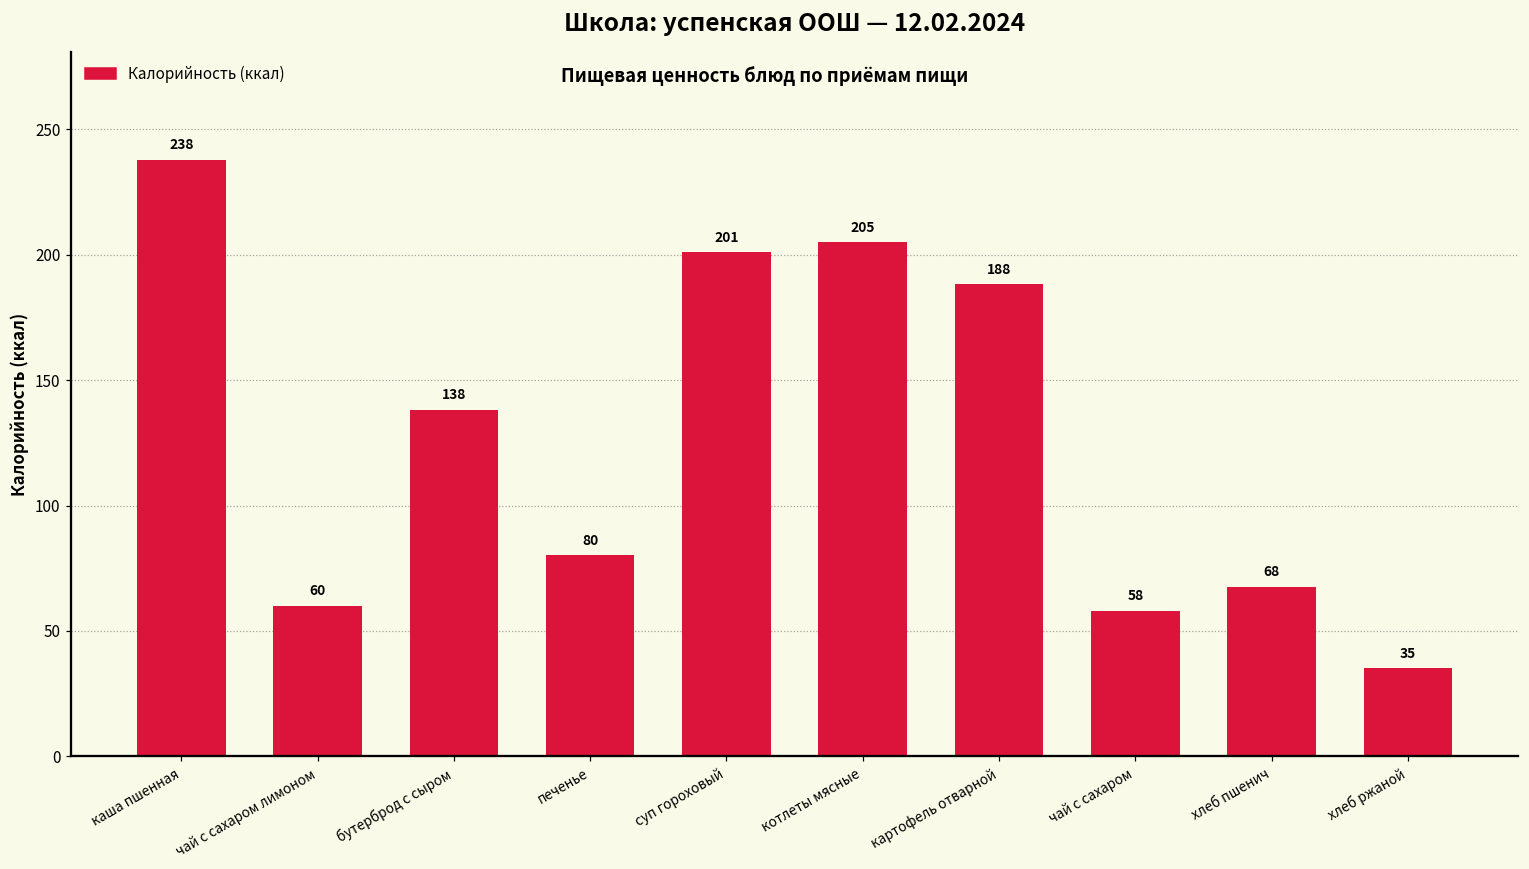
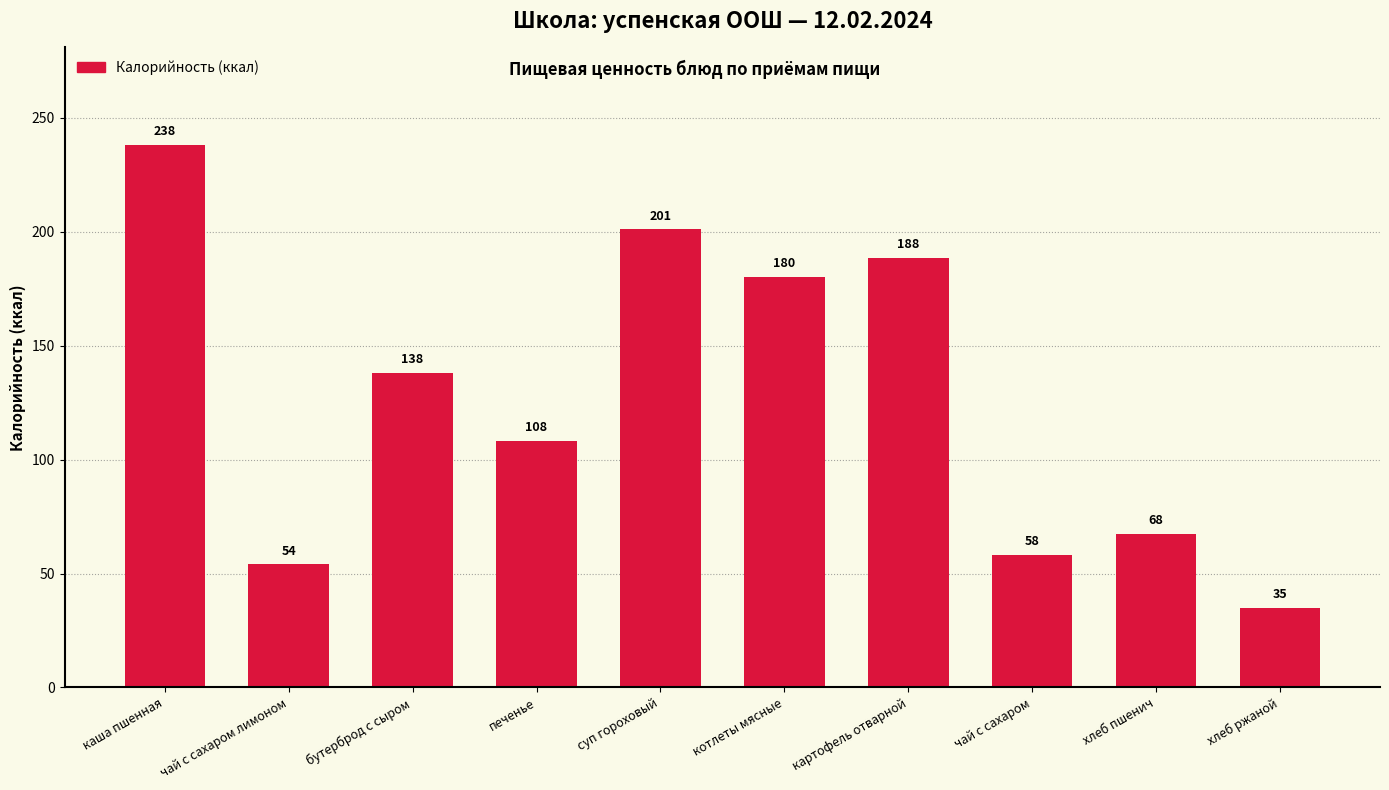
чай с сахаром лимоном: 60 -> 54
печенье: 80 -> 108
котлеты мясные: 205 -> 180
